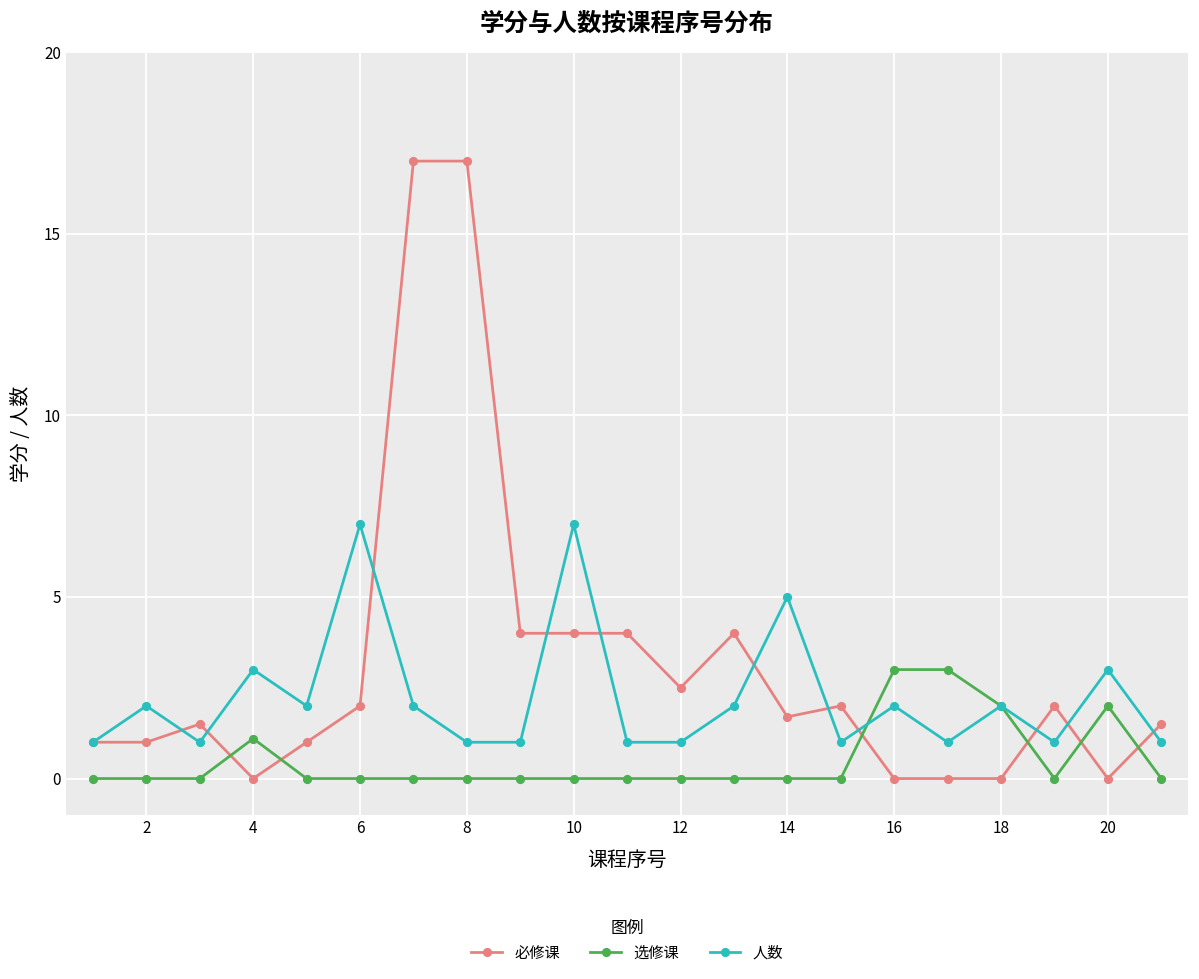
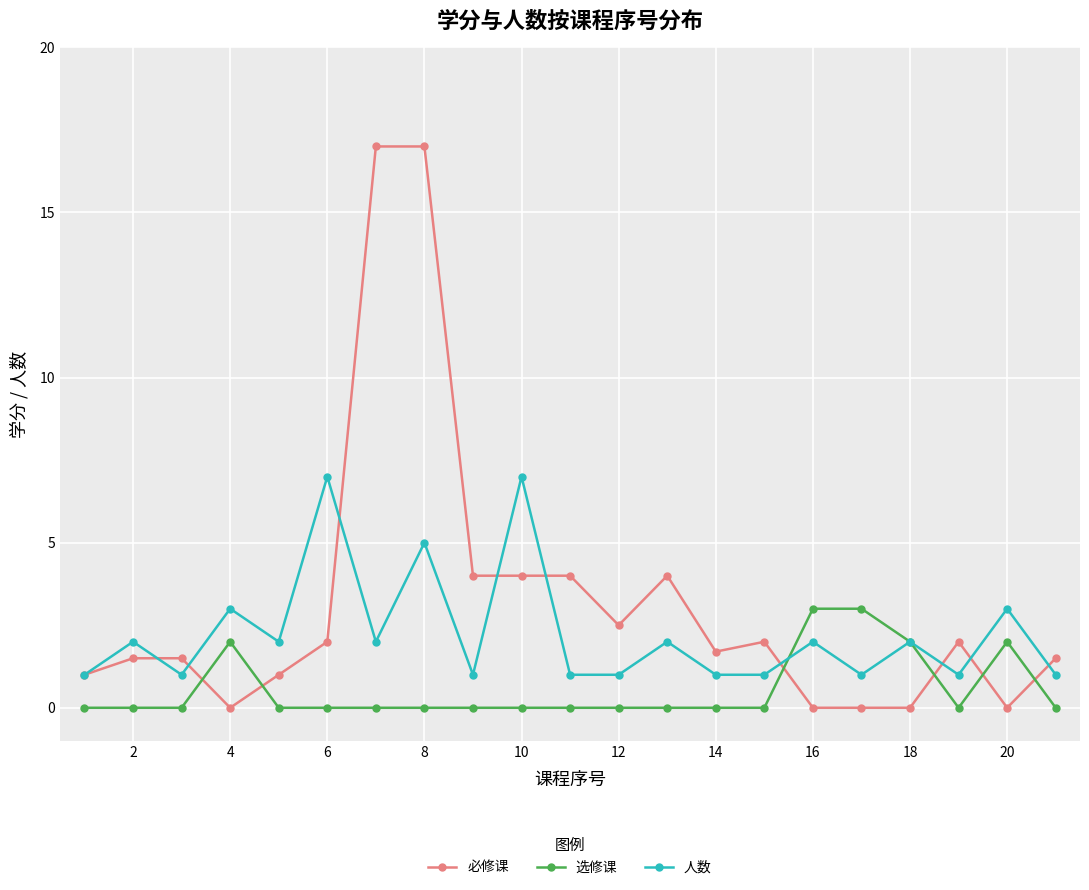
必修课, 2: 1.0 -> 1.5
选修课, 4: 1.1 -> 2.0
人数, 8: 1 -> 5
人数, 14: 5 -> 1
